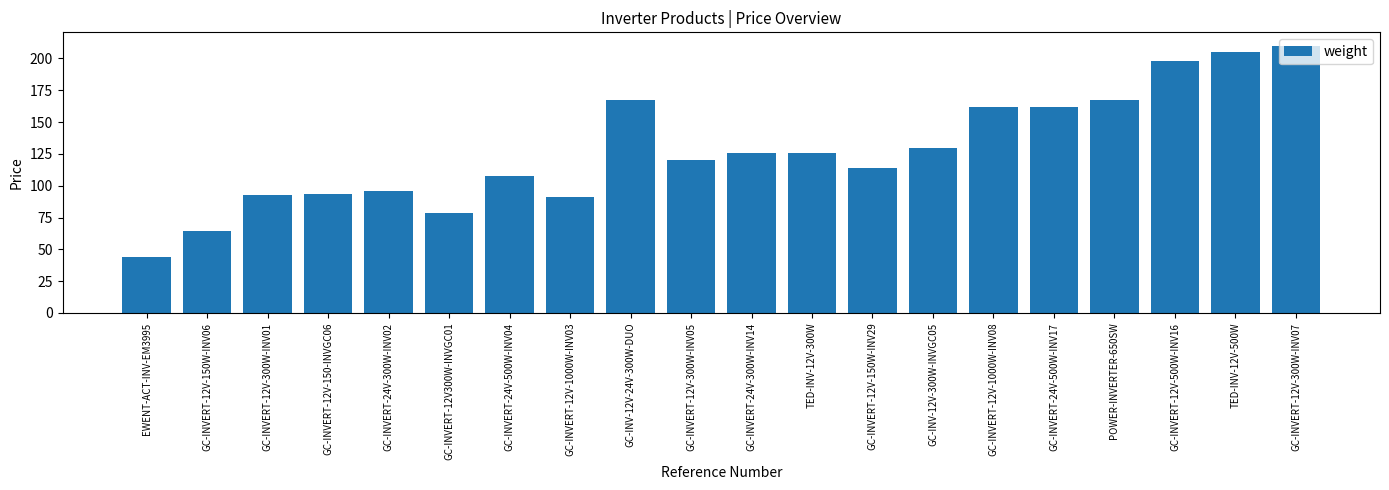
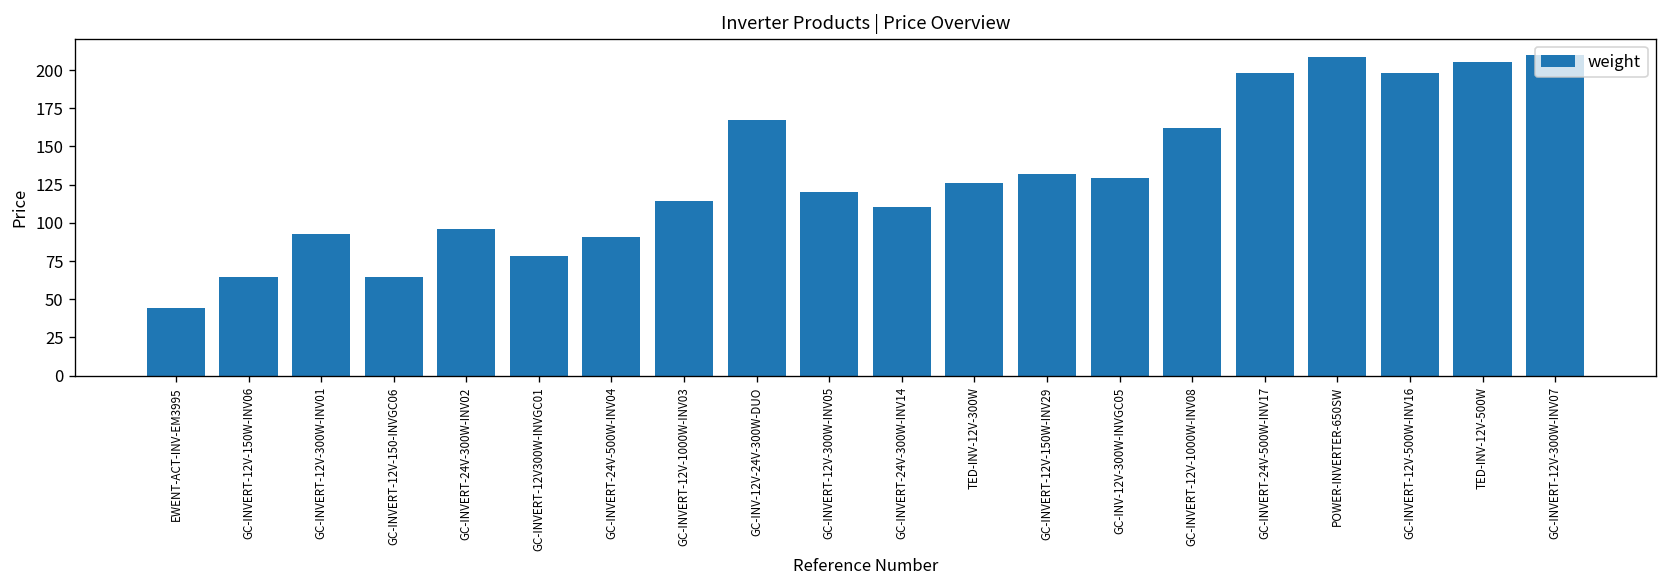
GC-INVERT-12V-150-INVGC06: 94 -> 64
GC-INVERT-24V-500W-INV04: 108 -> 91
GC-INVERT-12V-1000W-INV03: 91 -> 114
GC-INVERT-24V-300W-INV14: 126 -> 110
GC-INVERT-12V-150W-INV29: 114 -> 132
GC-INVERT-24V-500W-INV17: 162 -> 198
POWER-INVERTER-650SW: 168 -> 209
